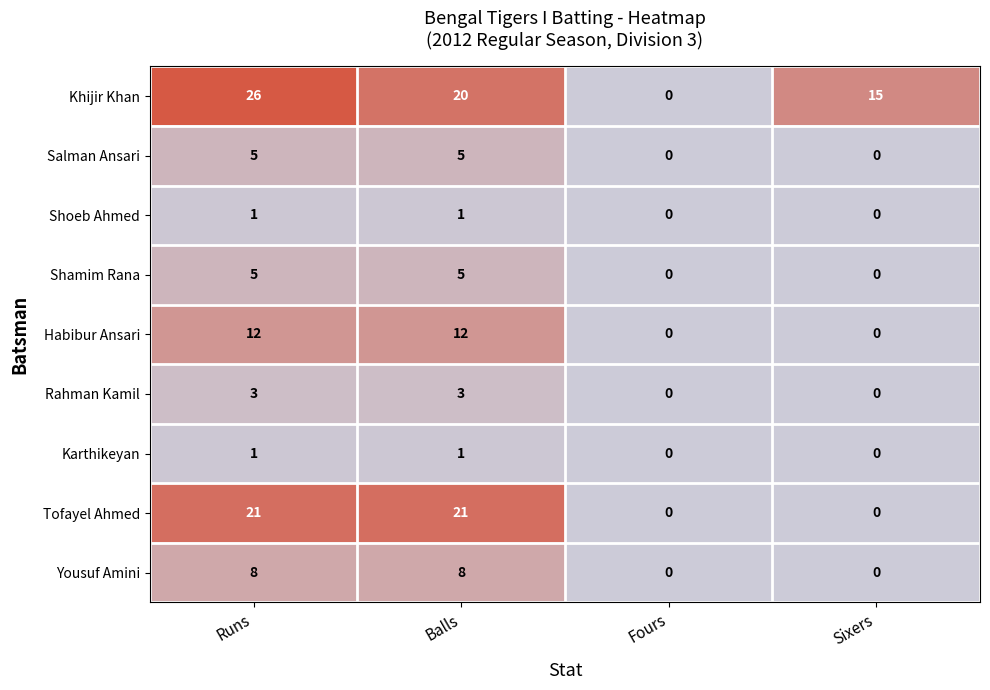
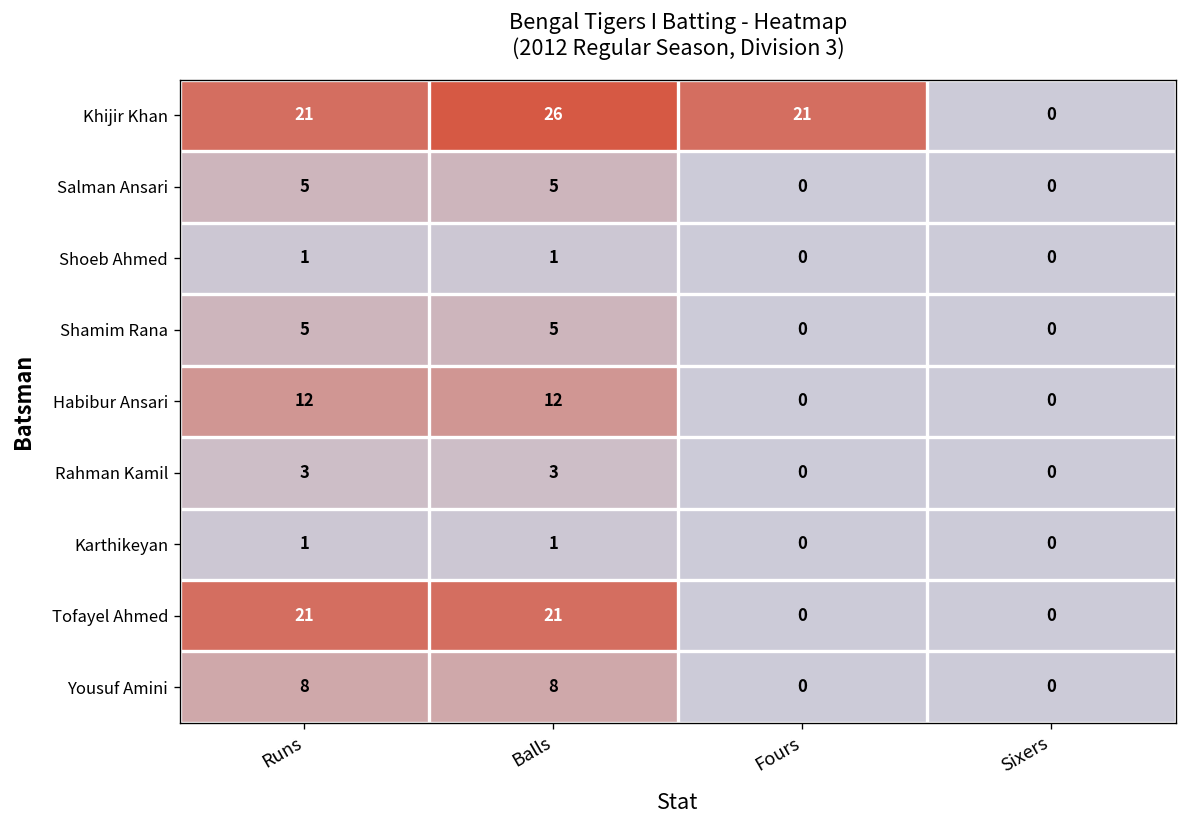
Khijir Khan, Runs: 26 -> 21
Khijir Khan, Balls: 20 -> 26
Khijir Khan, Fours: 0 -> 21
Khijir Khan, Sixers: 15 -> 0
